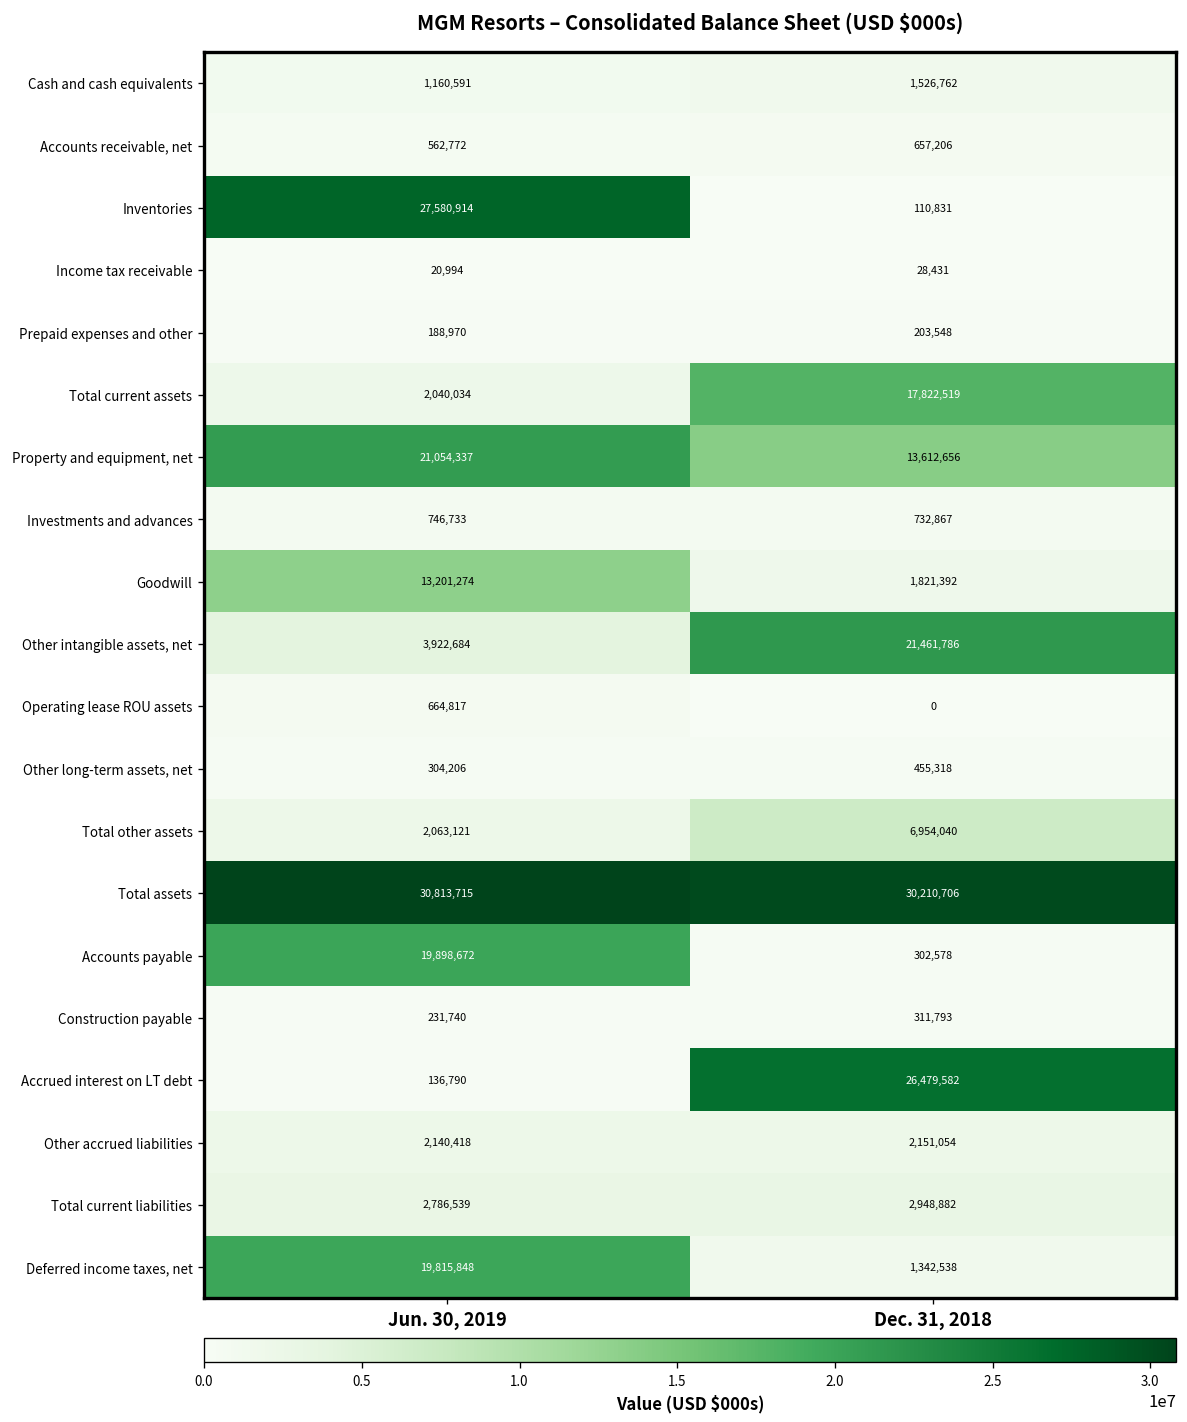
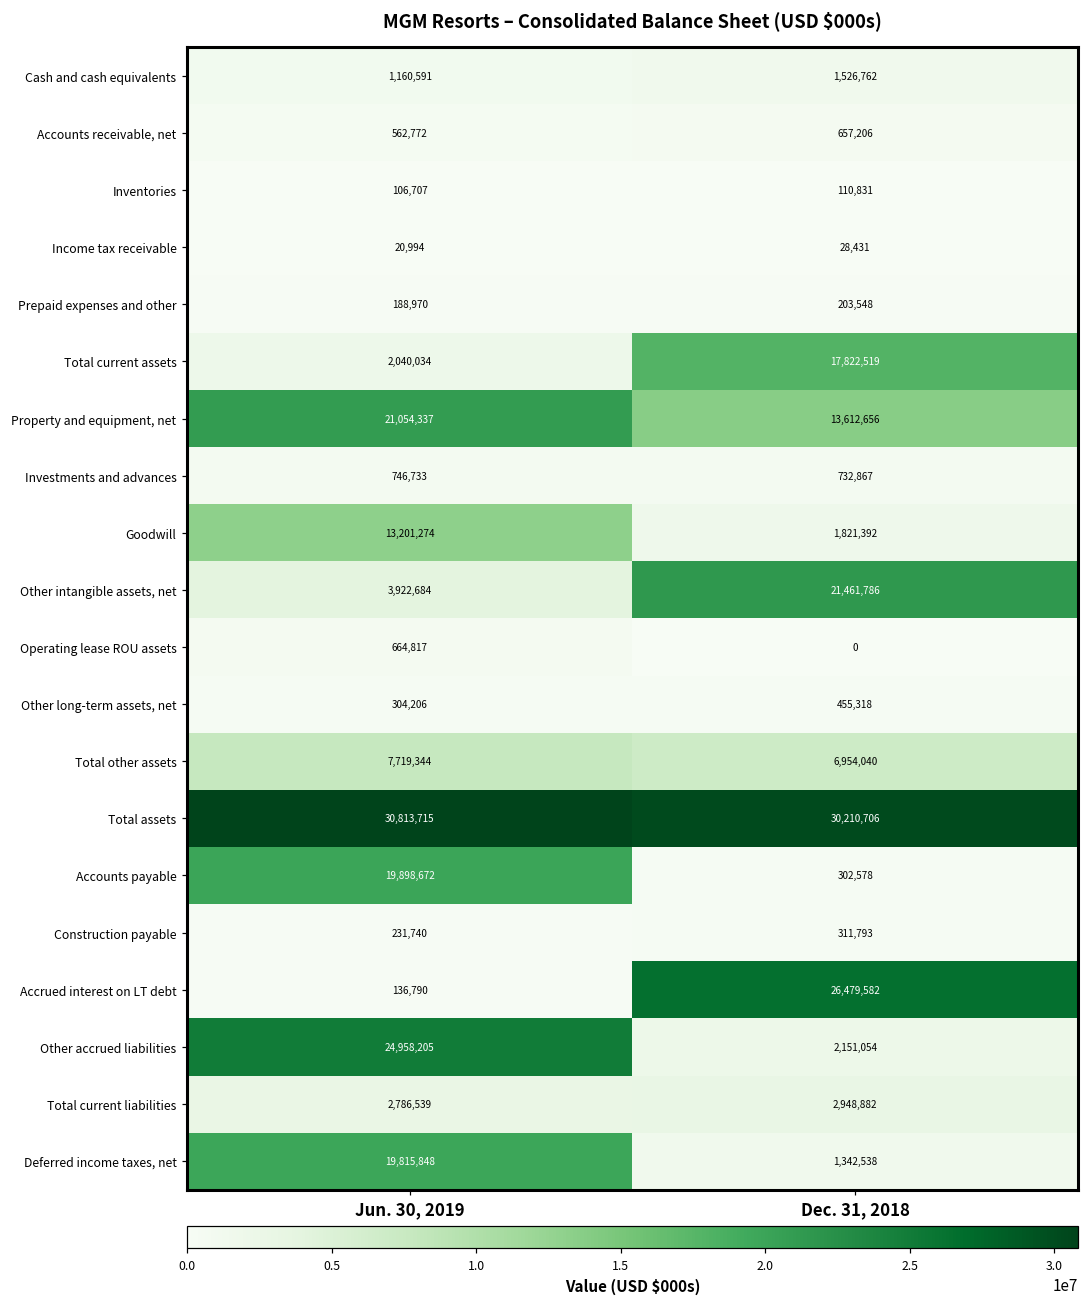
Inventories, Jun. 30, 2019: 27,580,914 -> 106,707
Total other assets, Jun. 30, 2019: 2,063,121 -> 7,719,344
Other accrued liabilities, Jun. 30, 2019: 2,140,418 -> 24,958,205
